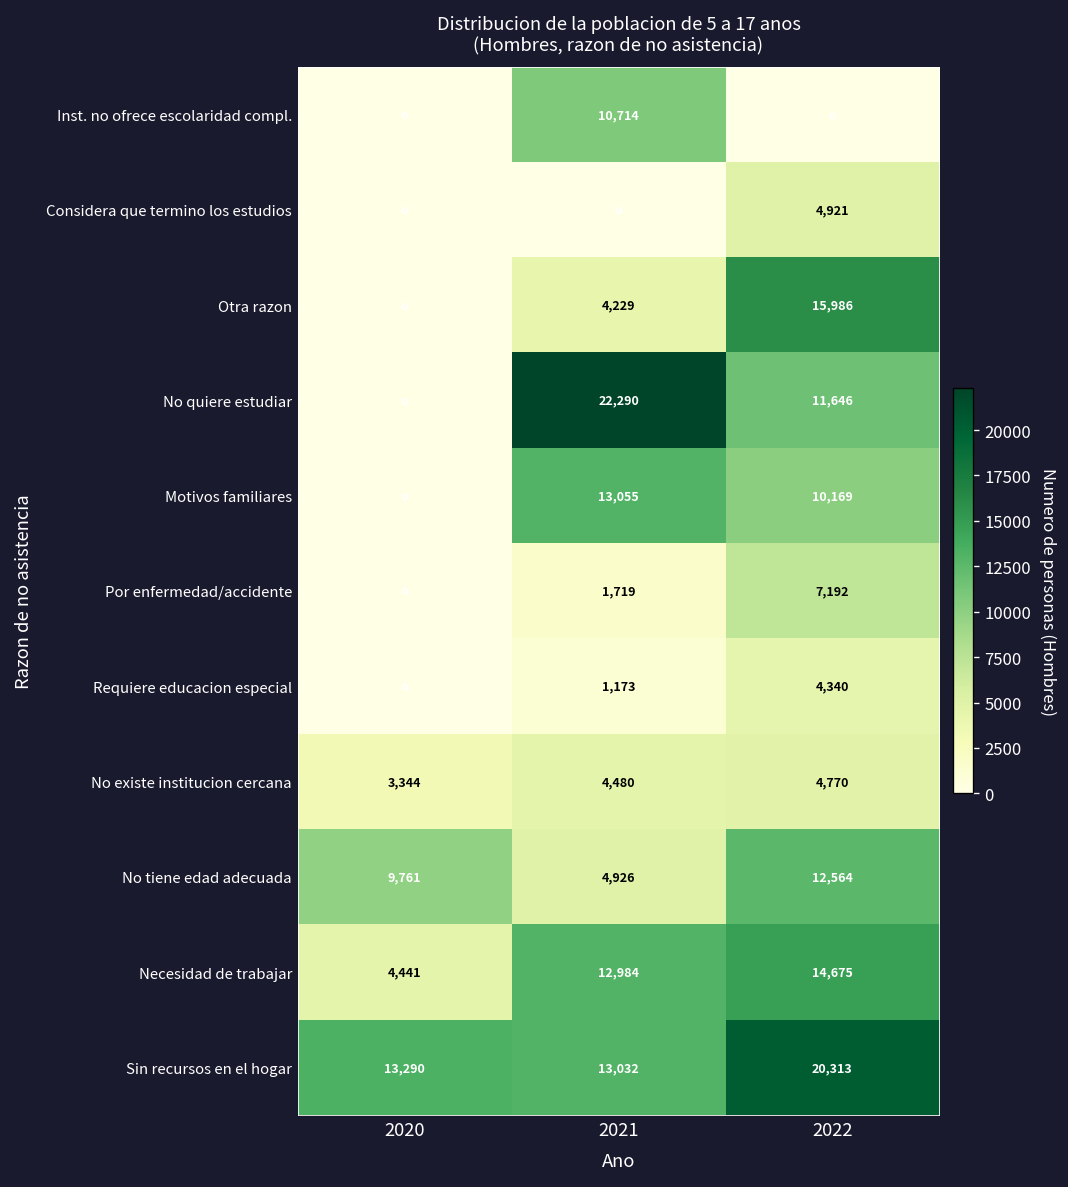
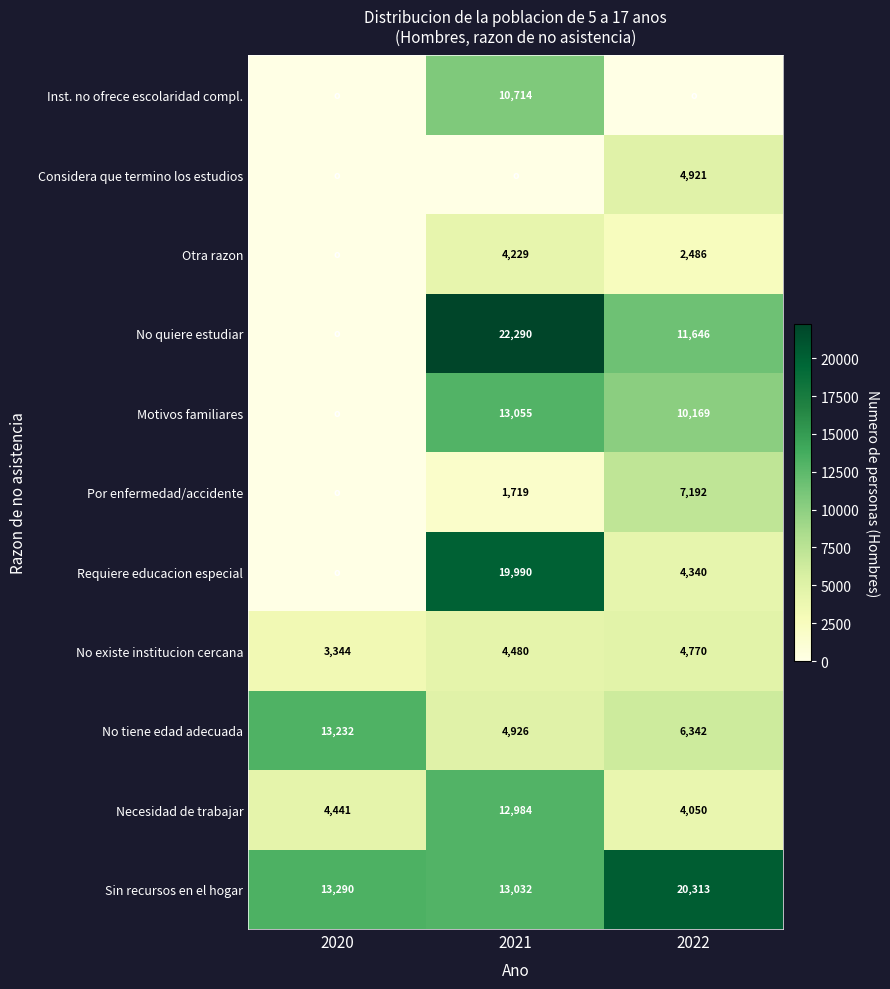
Otra razon, 2022: 15,986 -> 2,486
Requiere educacion especial, 2021: 1,173 -> 19,990
No tiene edad adecuada, 2020: 9,761 -> 13,232
No tiene edad adecuada, 2022: 12,564 -> 6,342
Necesidad de trabajar, 2022: 14,675 -> 4,050
